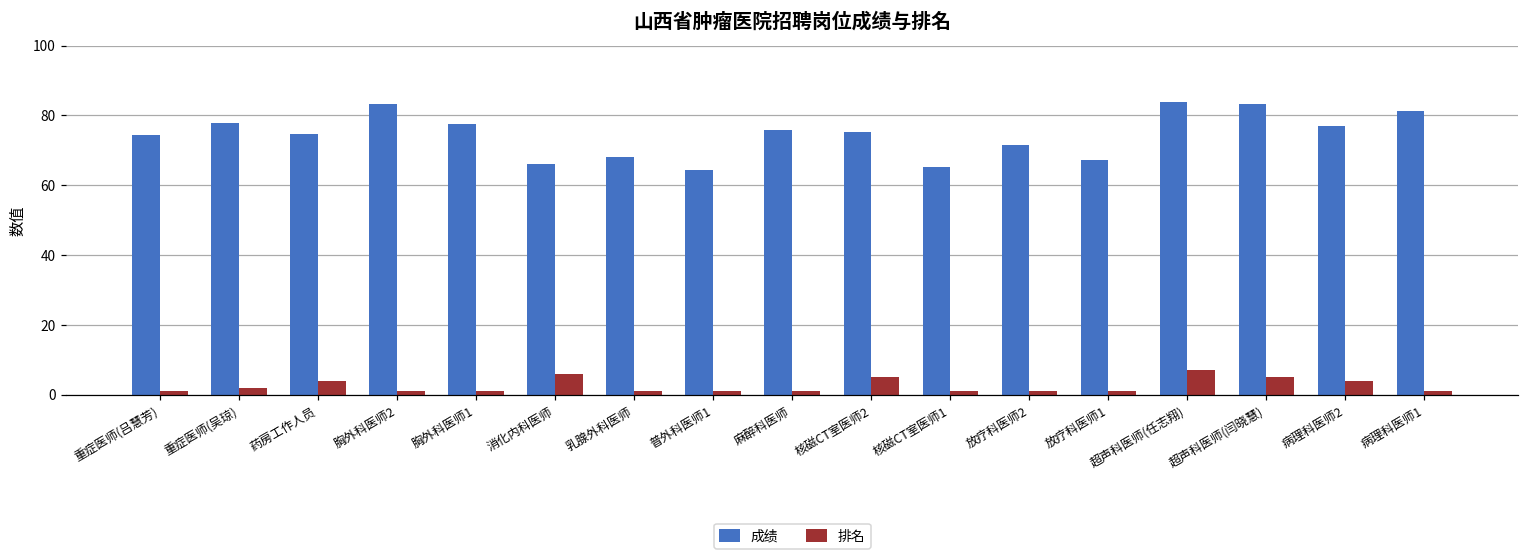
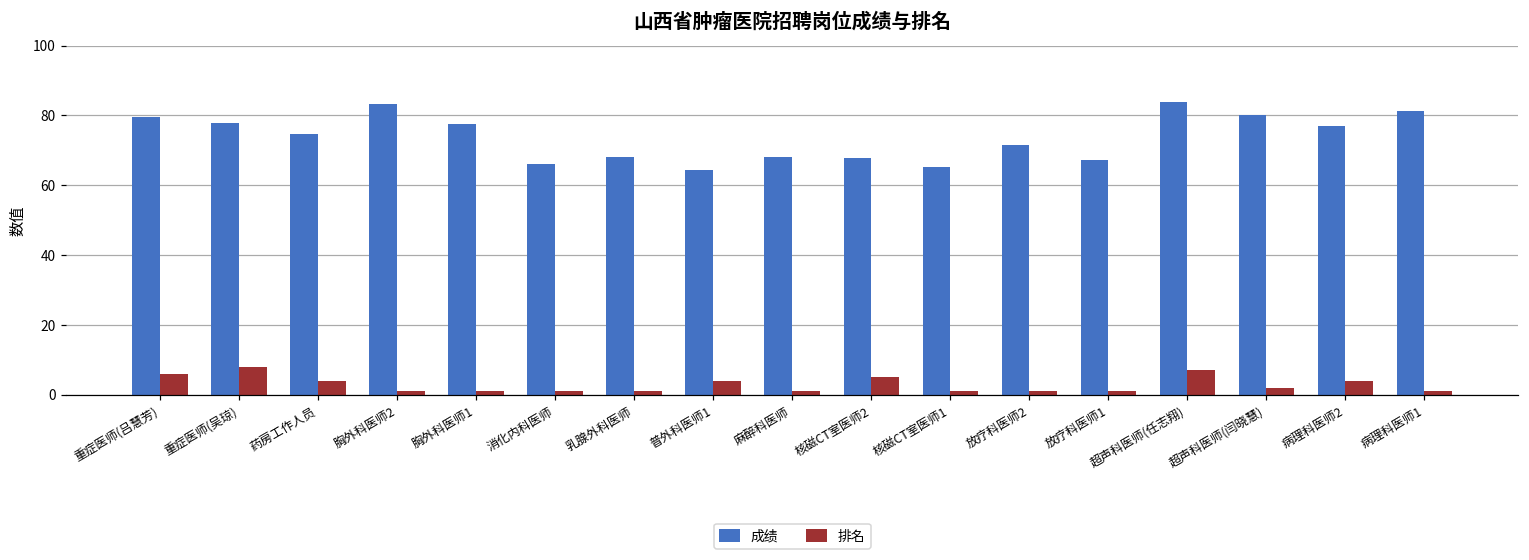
成绩, 重症医师(吕慧芳): 74 -> 79
排名, 重症医师(吕慧芳): 1 -> 6
排名, 重症医师(吴琼): 2 -> 8
排名, 消化内科医师: 6 -> 1
排名, 普外科医师1: 1 -> 4
成绩, 麻醉科医师: 76 -> 68
成绩, 核磁CT室医师2: 75 -> 68
成绩, 超声科医师(闫晓慧): 83 -> 80
排名, 超声科医师(闫晓慧): 5 -> 2
